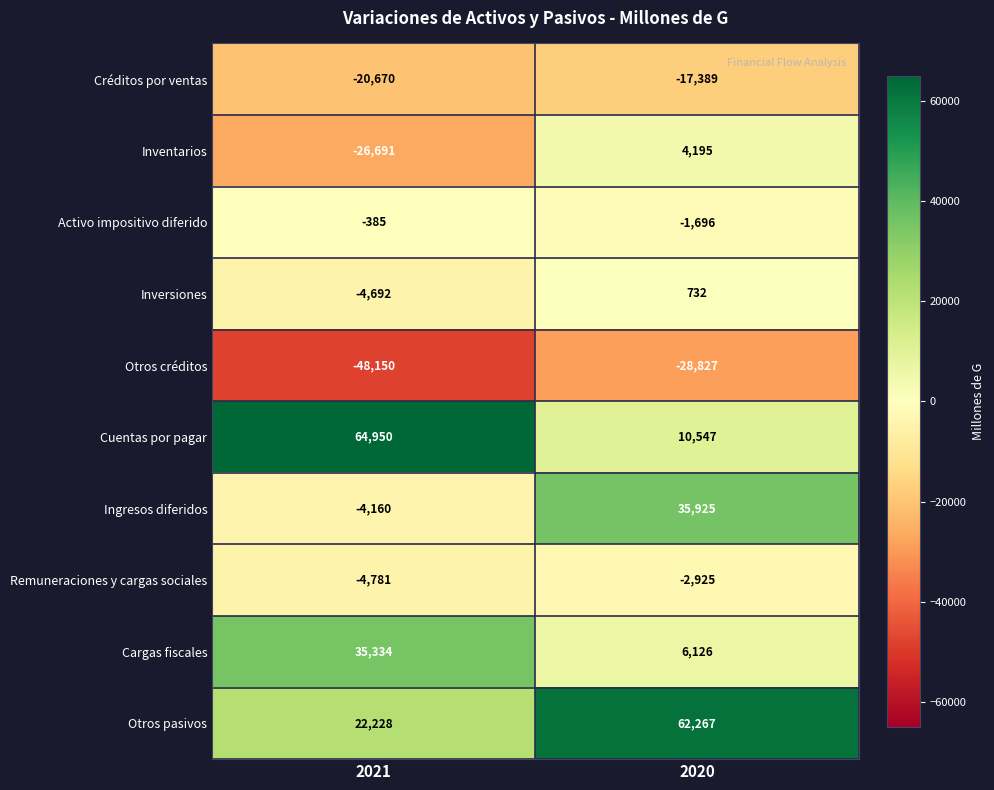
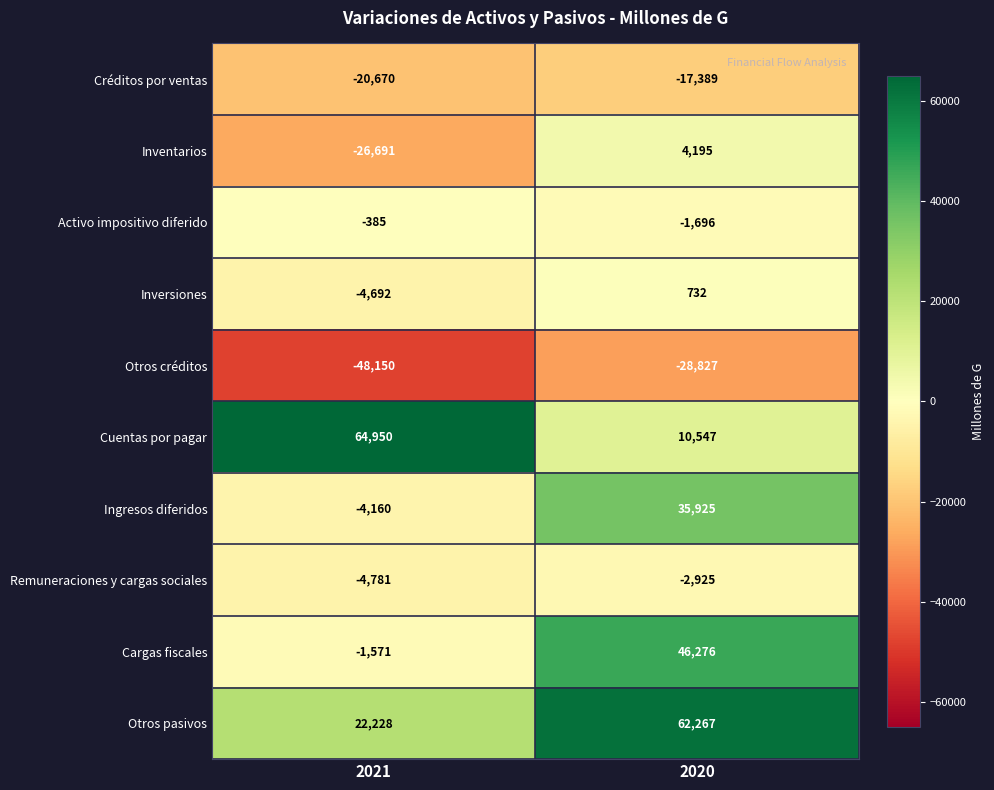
Cargas fiscales, 2021: 35,334 -> -1,571
Cargas fiscales, 2020: 6,126 -> 46,276
